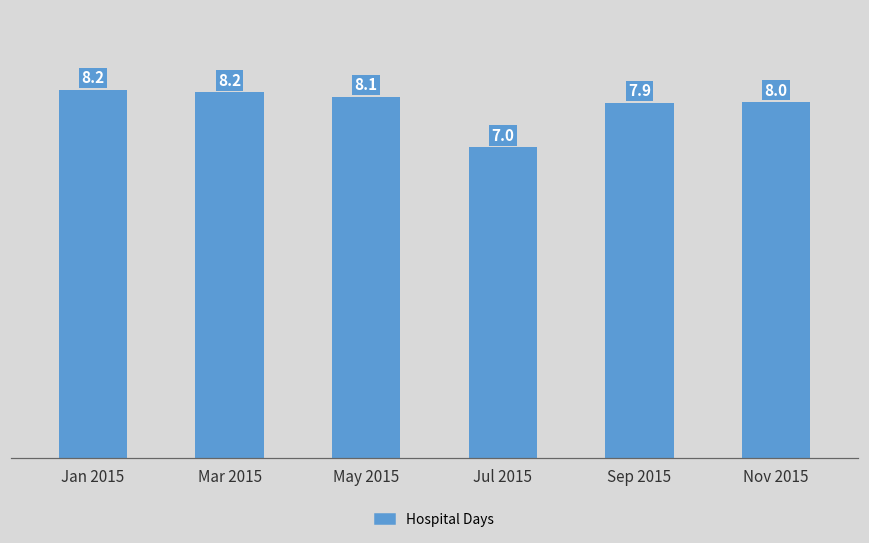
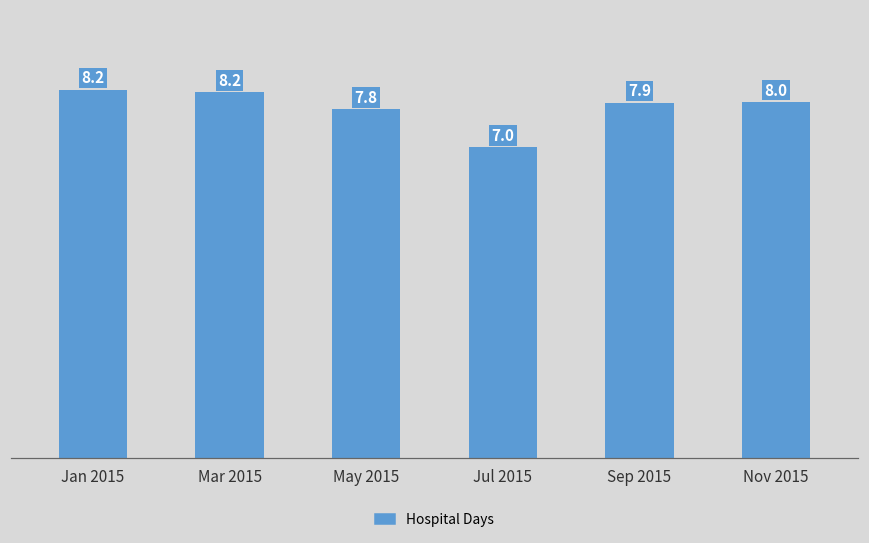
May 2015: 8.1 -> 7.8
